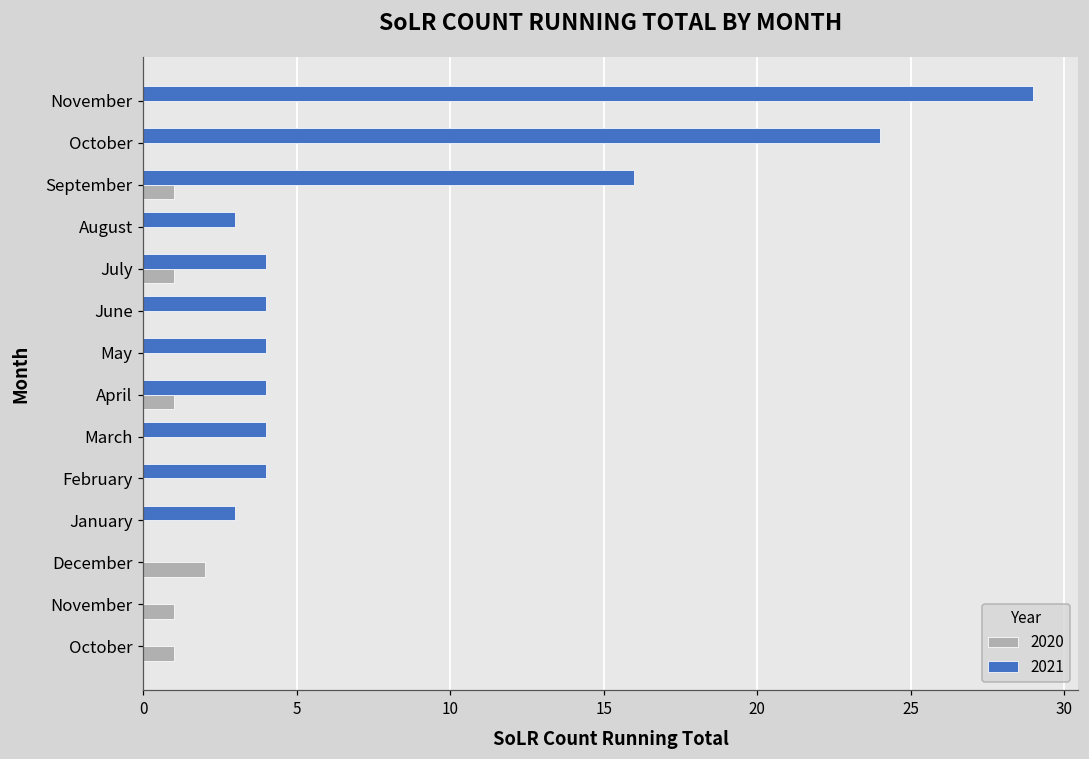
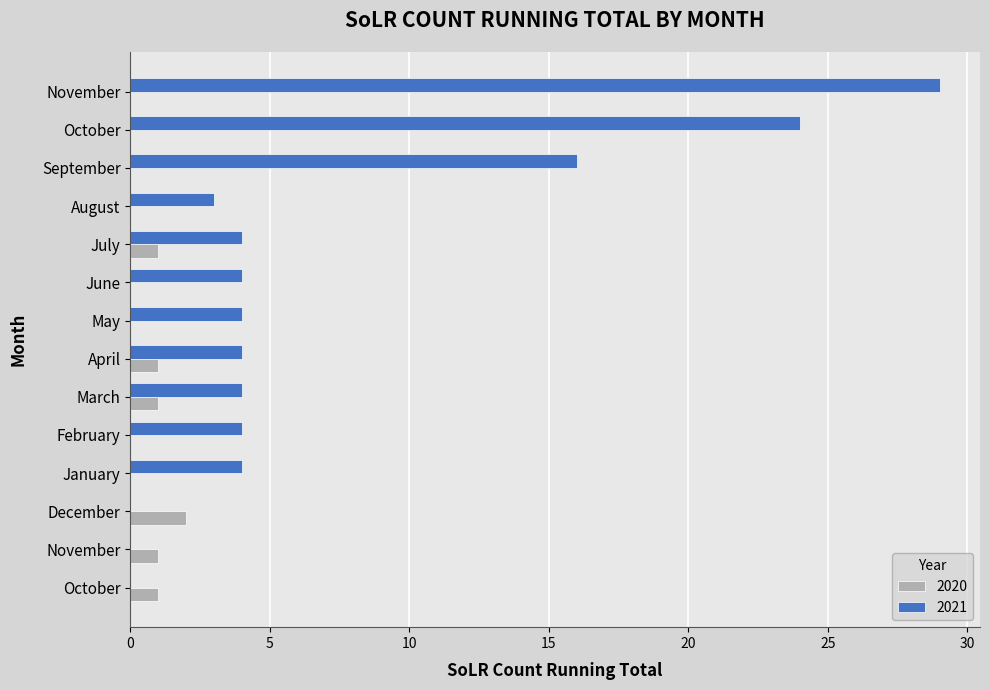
2020, September: 1 -> 0
2020, March: 0 -> 1
2021, January: 3 -> 4
